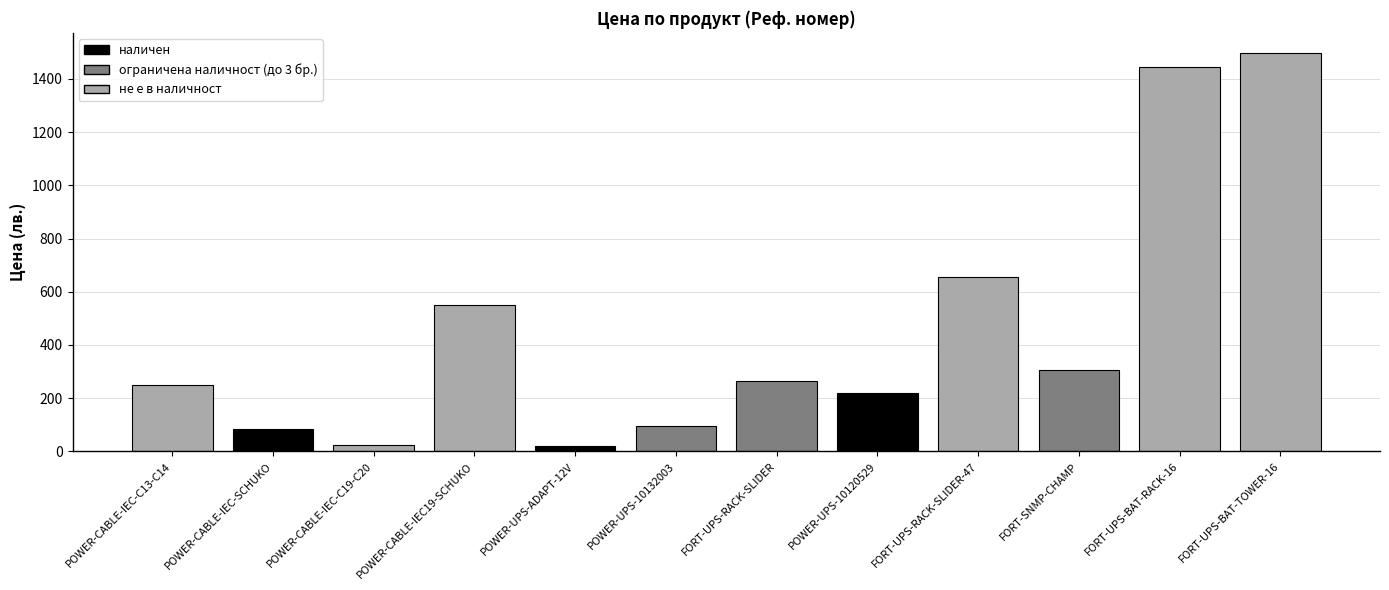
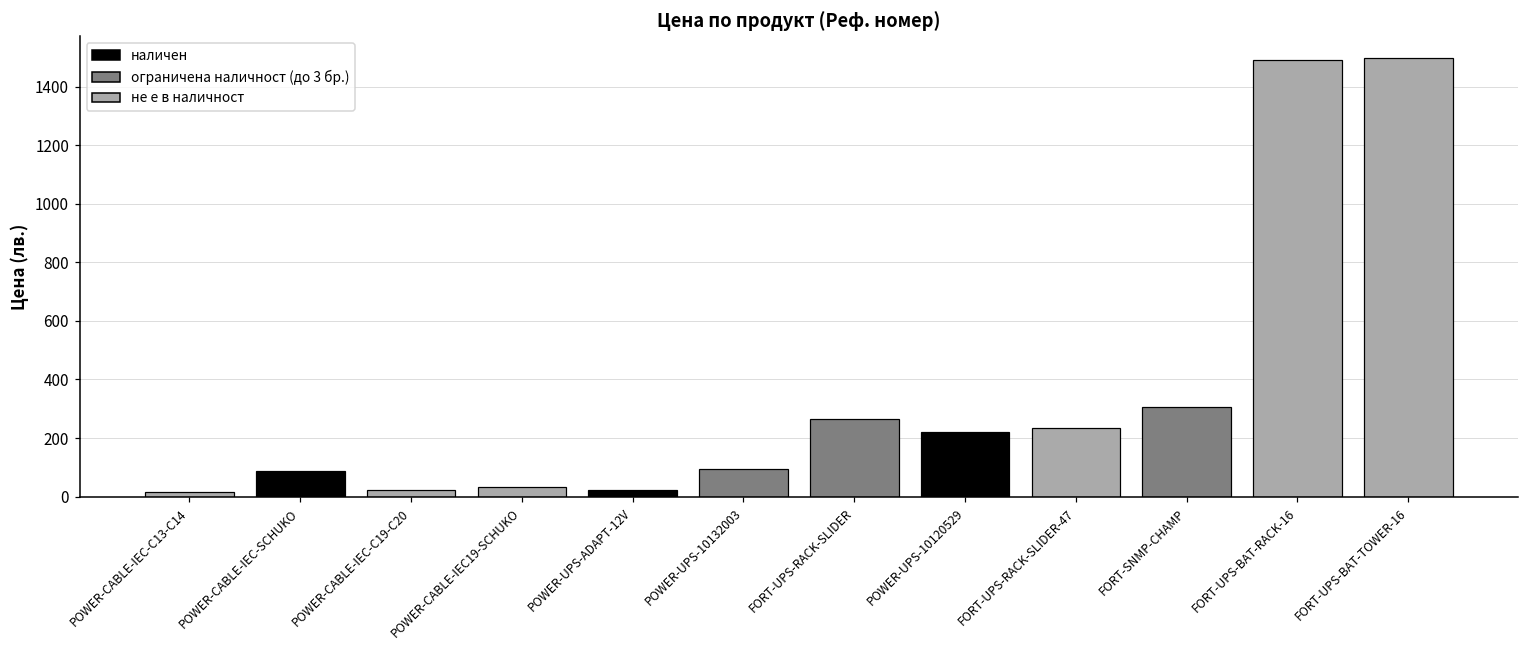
POWER-CABLE-IEC-C13-C14: 250 -> 20
POWER-CABLE-IEC19-SCHUKO: 550 -> 30
FORT-UPS-RACK-SLIDER-47: 660 -> 240
FORT-UPS-BAT-RACK-16: 1440 -> 1490
